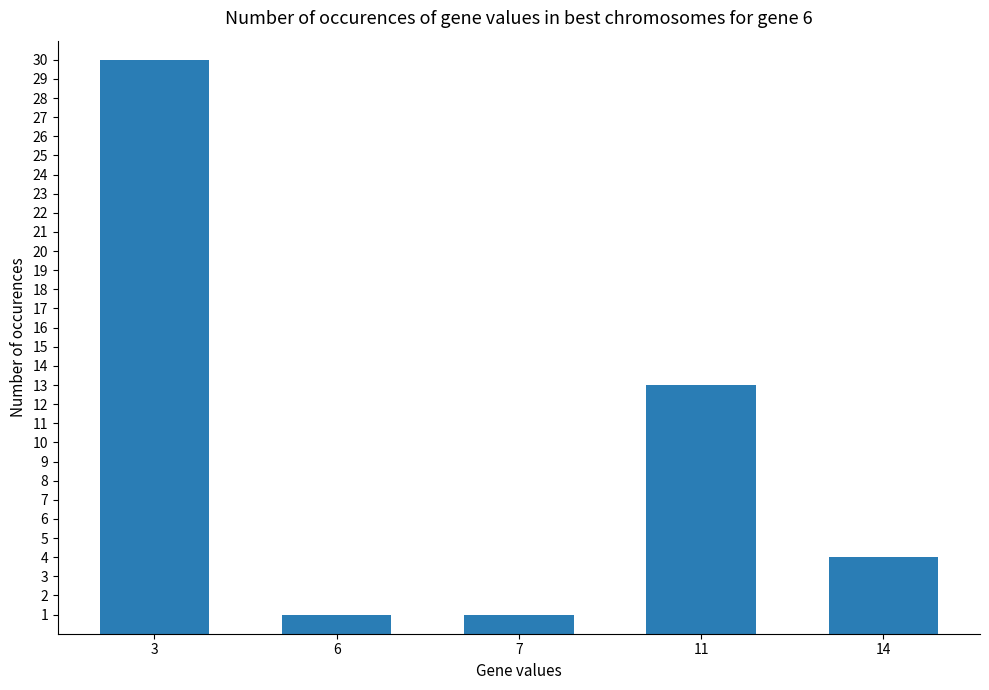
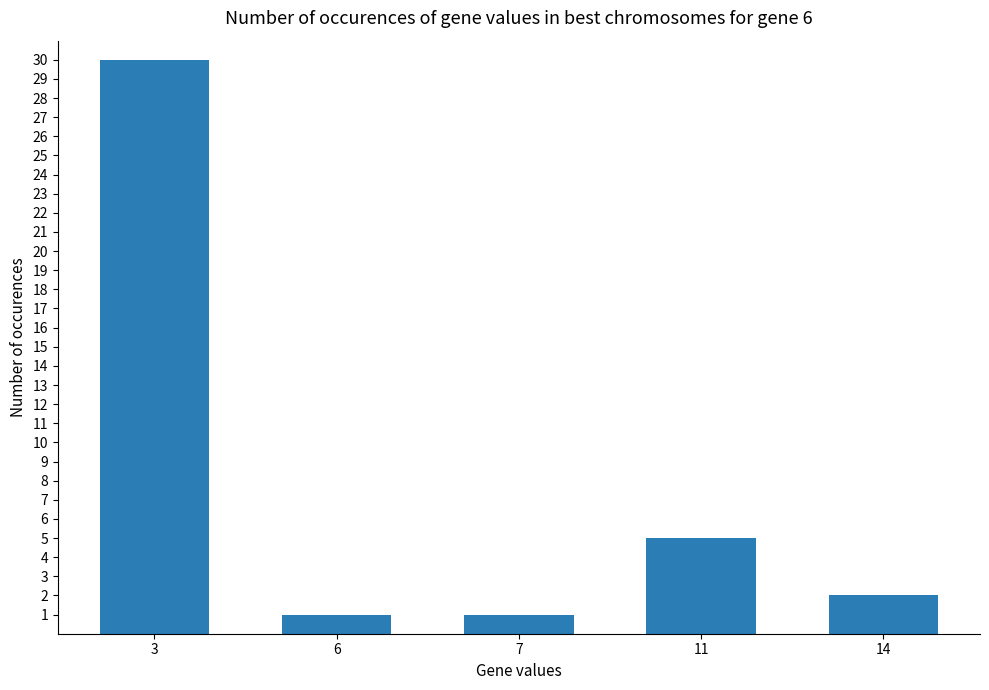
11: 13 -> 5
14: 4 -> 2
